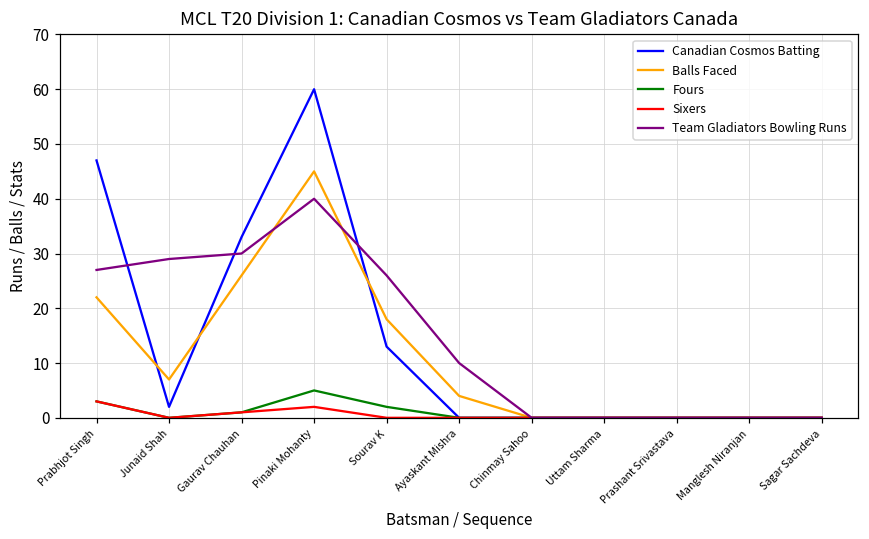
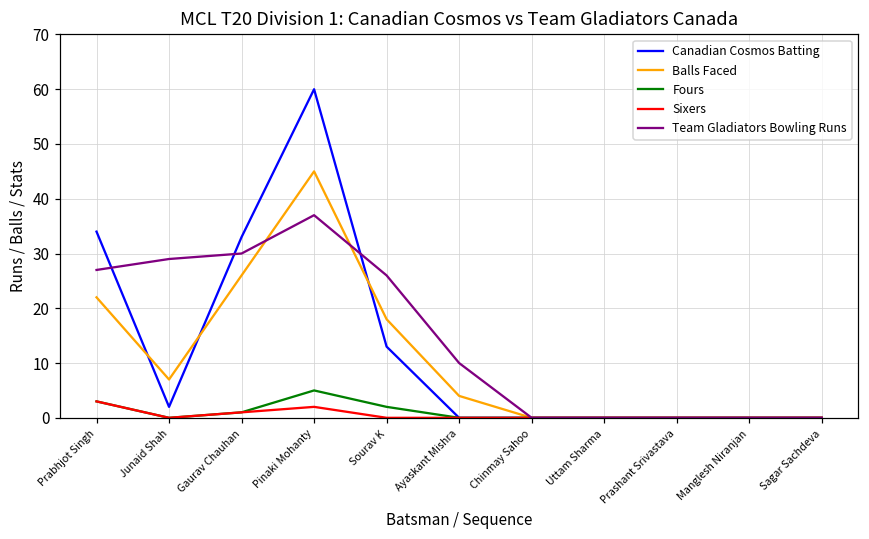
Canadian Cosmos Batting, Prabhjot Singh: 47 -> 34
Team Gladiators Bowling Runs, Pinaki Mohanty: 40 -> 37
